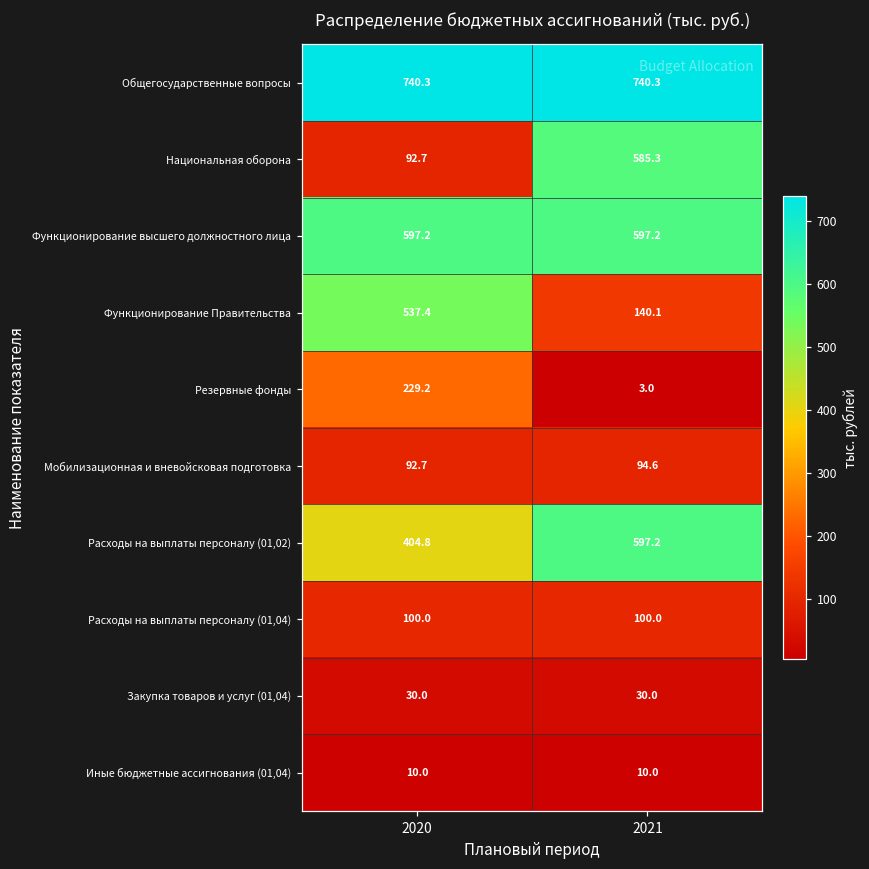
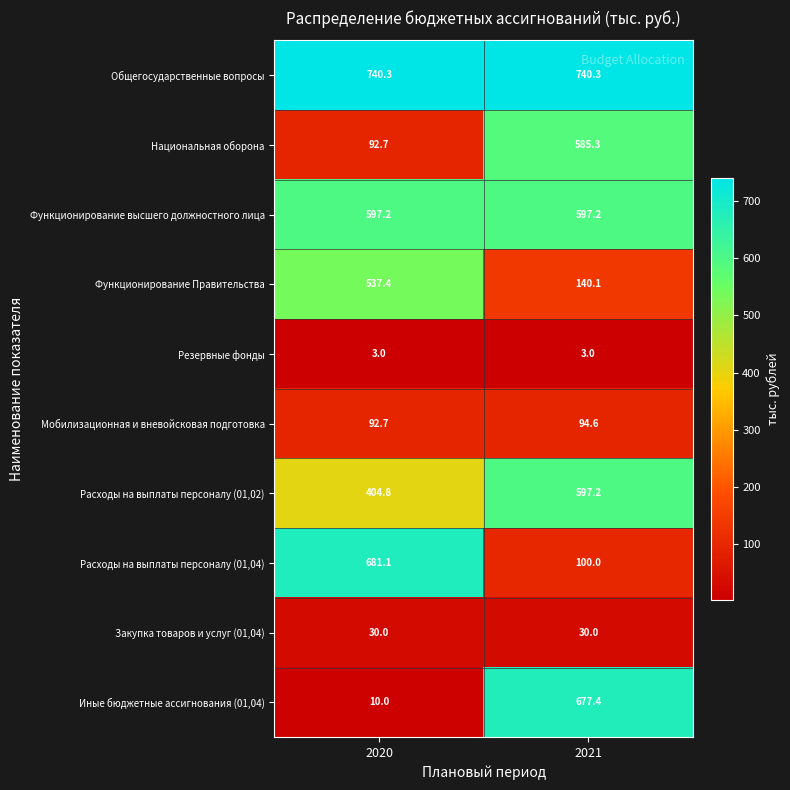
Резервные фонды, 2020: 229.2 -> 3.0
Расходы на выплаты персоналу (01,04), 2020: 100.0 -> 681.1
Иные бюджетные ассигнования (01,04), 2021: 10.0 -> 677.4
